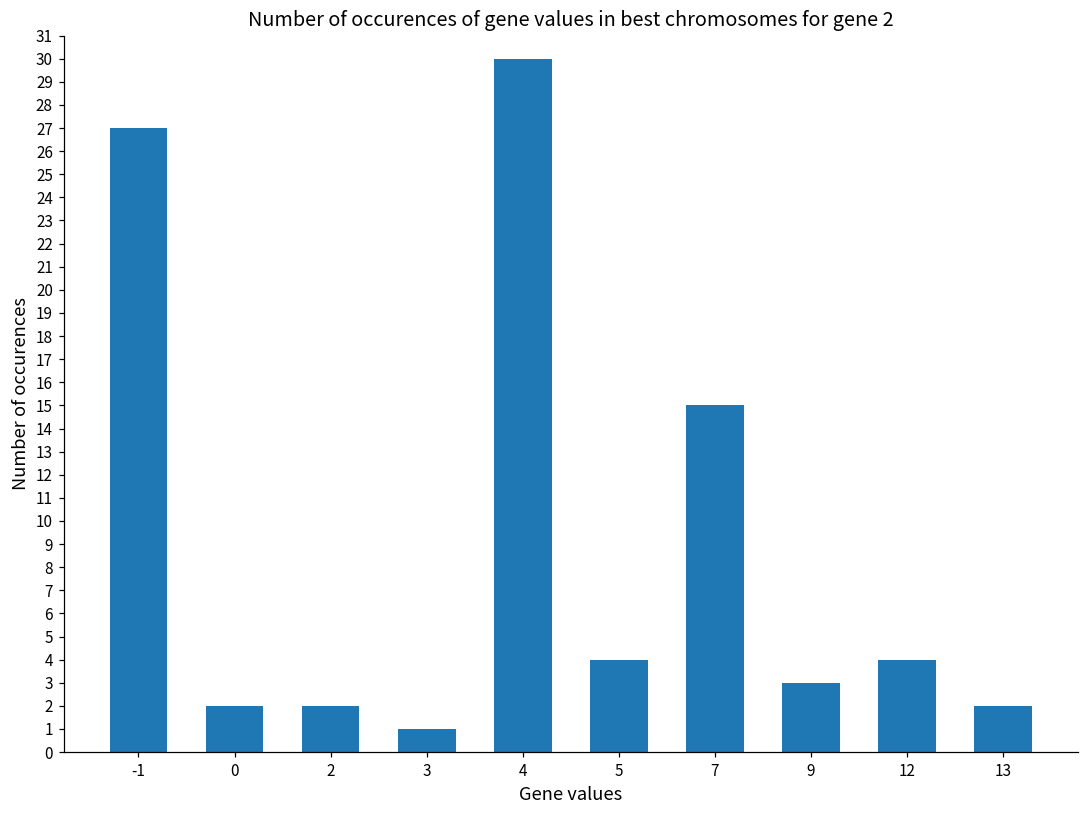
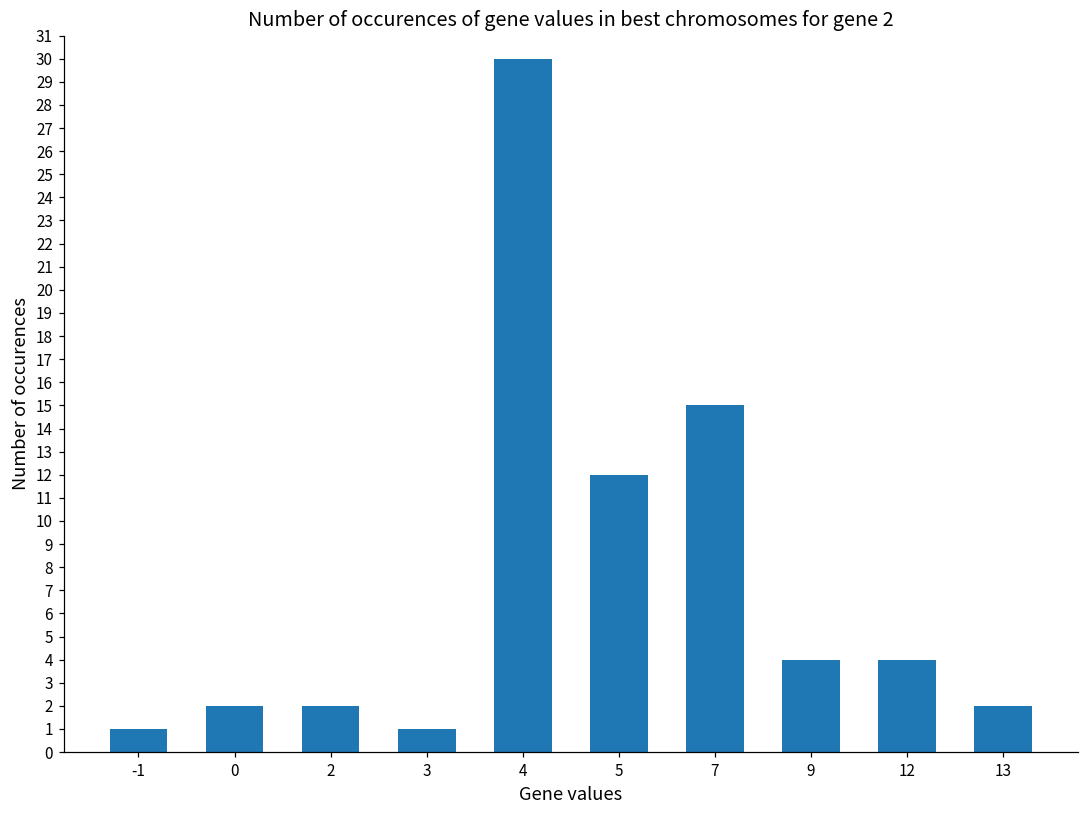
-1: 27 -> 1
5: 4 -> 12
9: 3 -> 4
